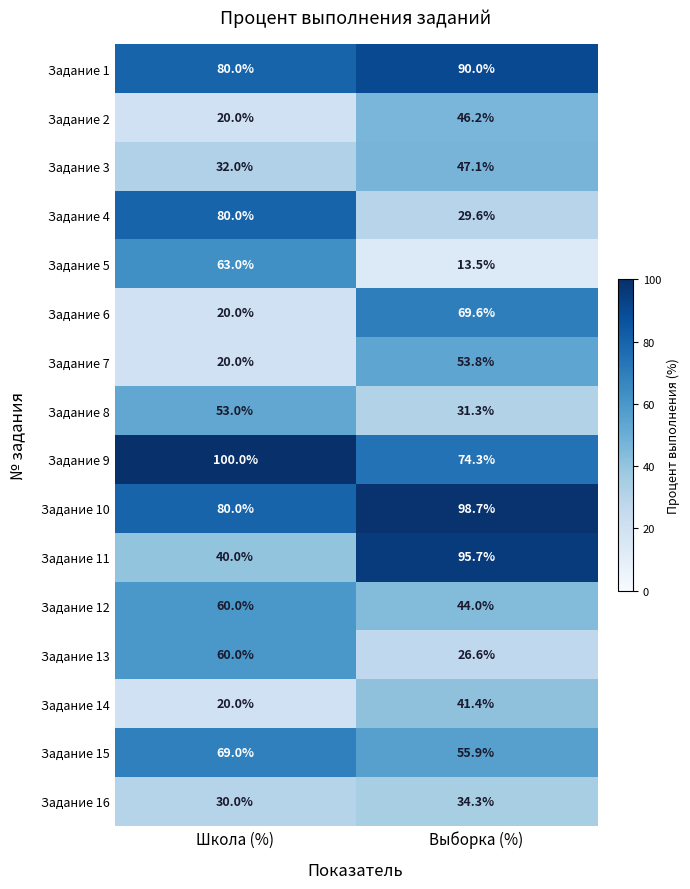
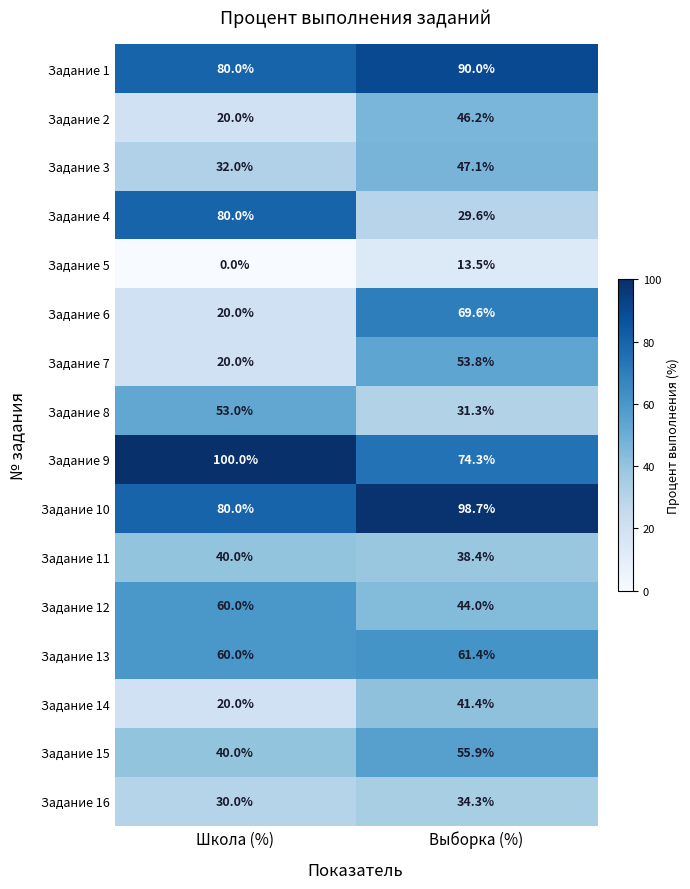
Задание 5, Школа (%): 63.0% -> 0.0%
Задание 11, Выборка (%): 95.7% -> 38.4%
Задание 13, Выборка (%): 26.6% -> 61.4%
Задание 15, Школа (%): 69.0% -> 40.0%
